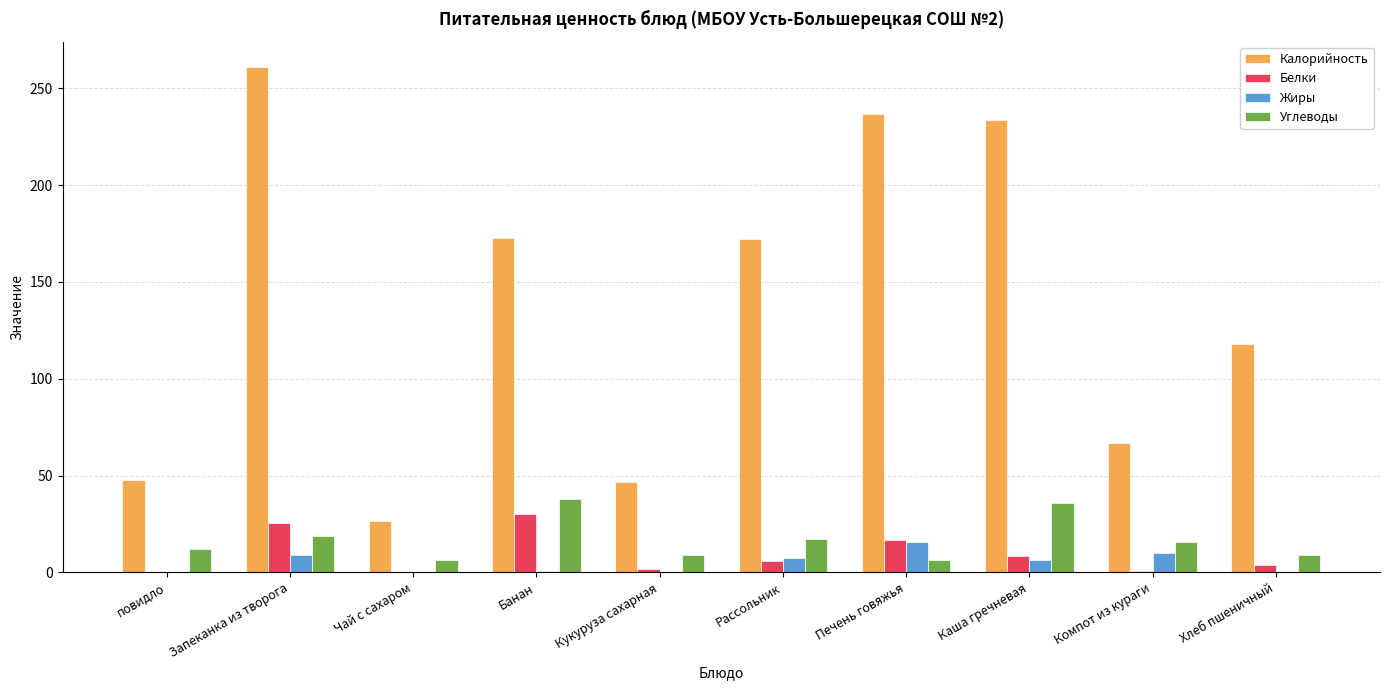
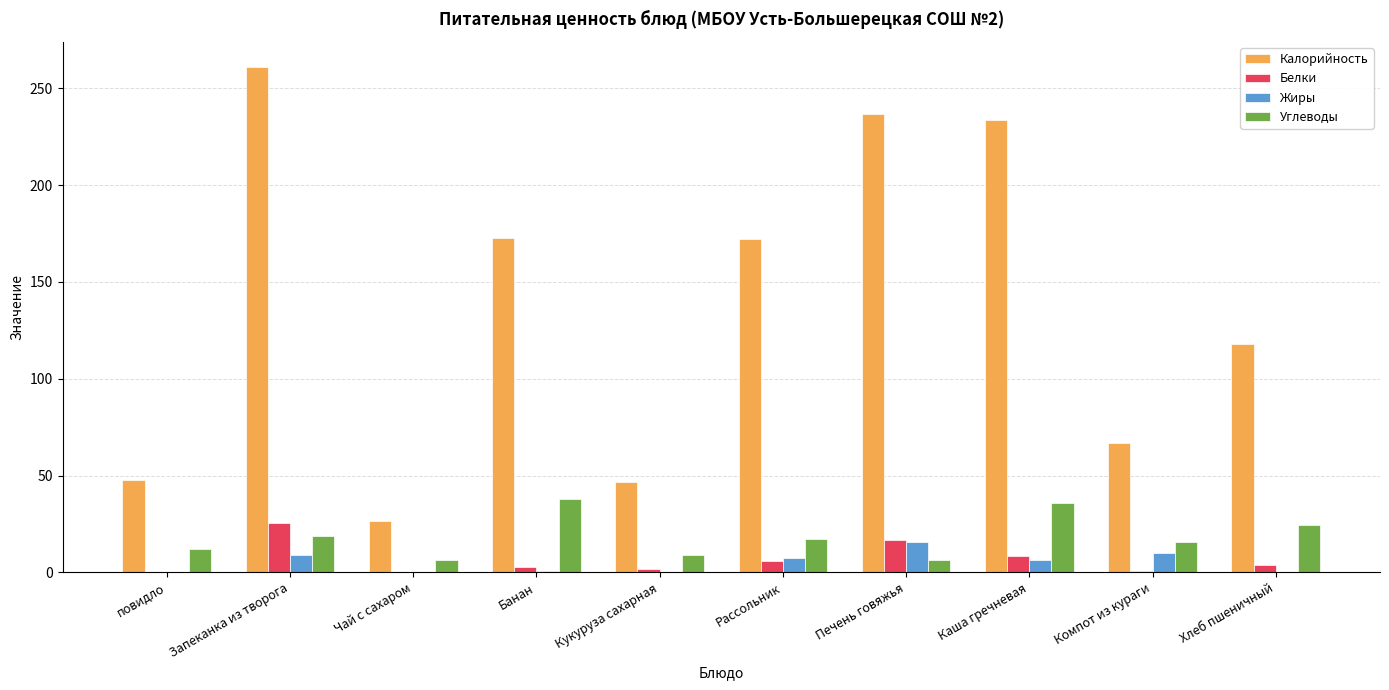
Белки, Банан: 30 -> 3
Углеводы, Хлеб пшеничный: 9 -> 25
